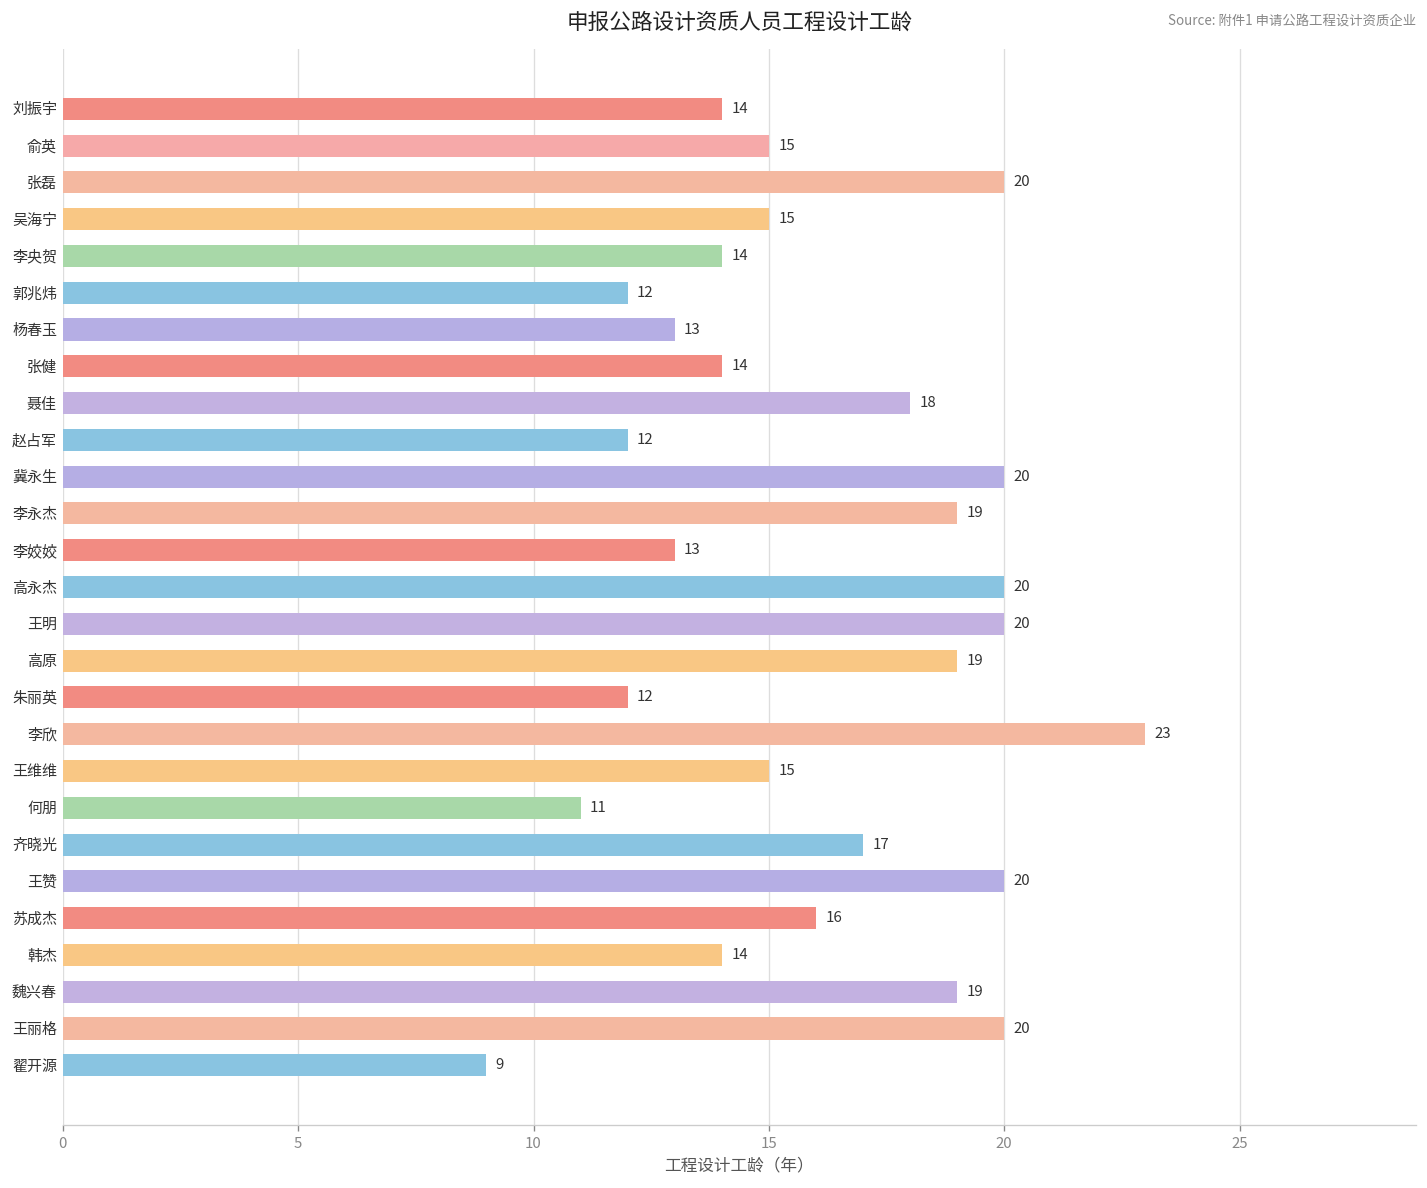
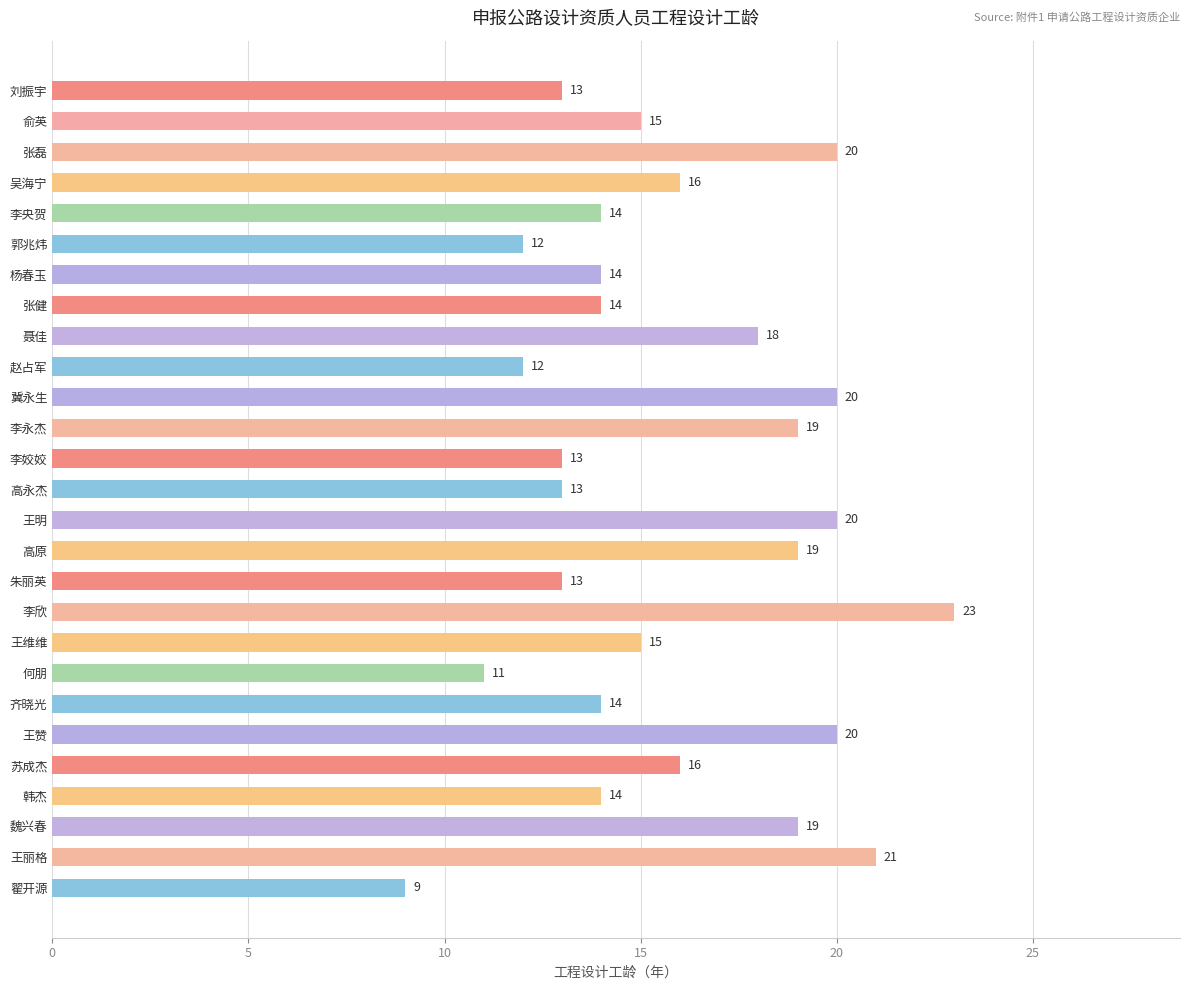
刘振宇: 14 -> 13
吴海宁: 15 -> 16
杨春玉: 13 -> 14
高永杰: 20 -> 13
朱丽英: 12 -> 13
齐晓光: 17 -> 14
王丽格: 20 -> 21
